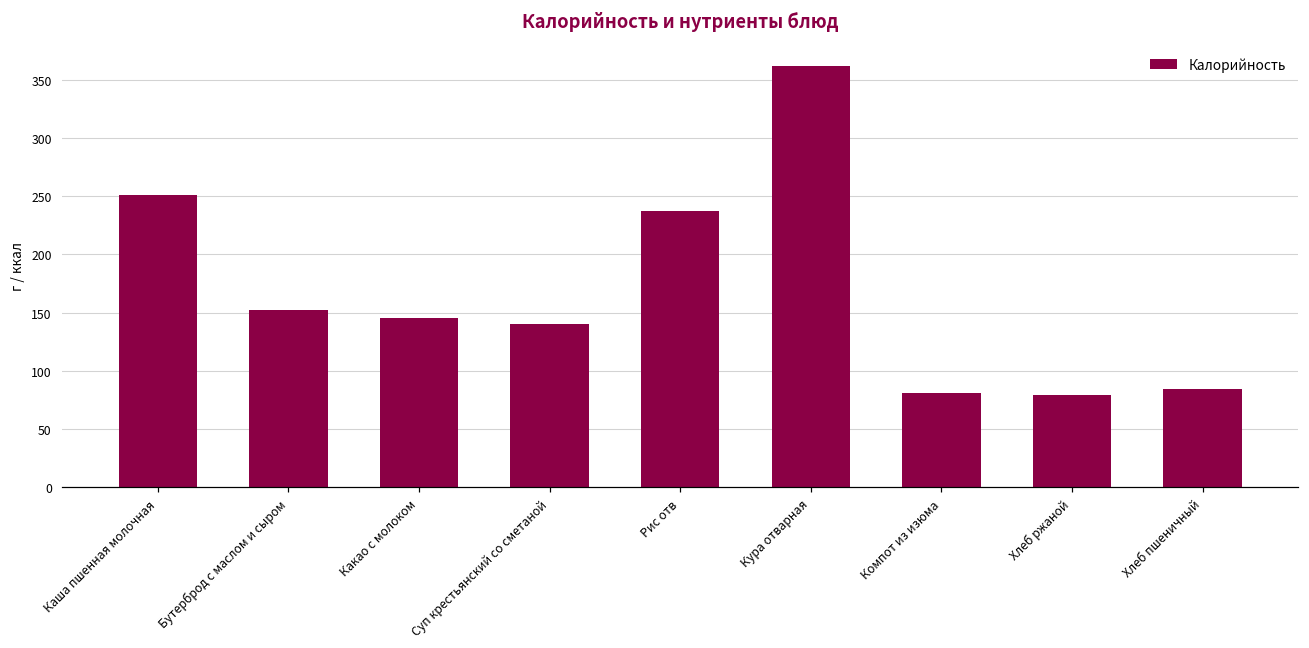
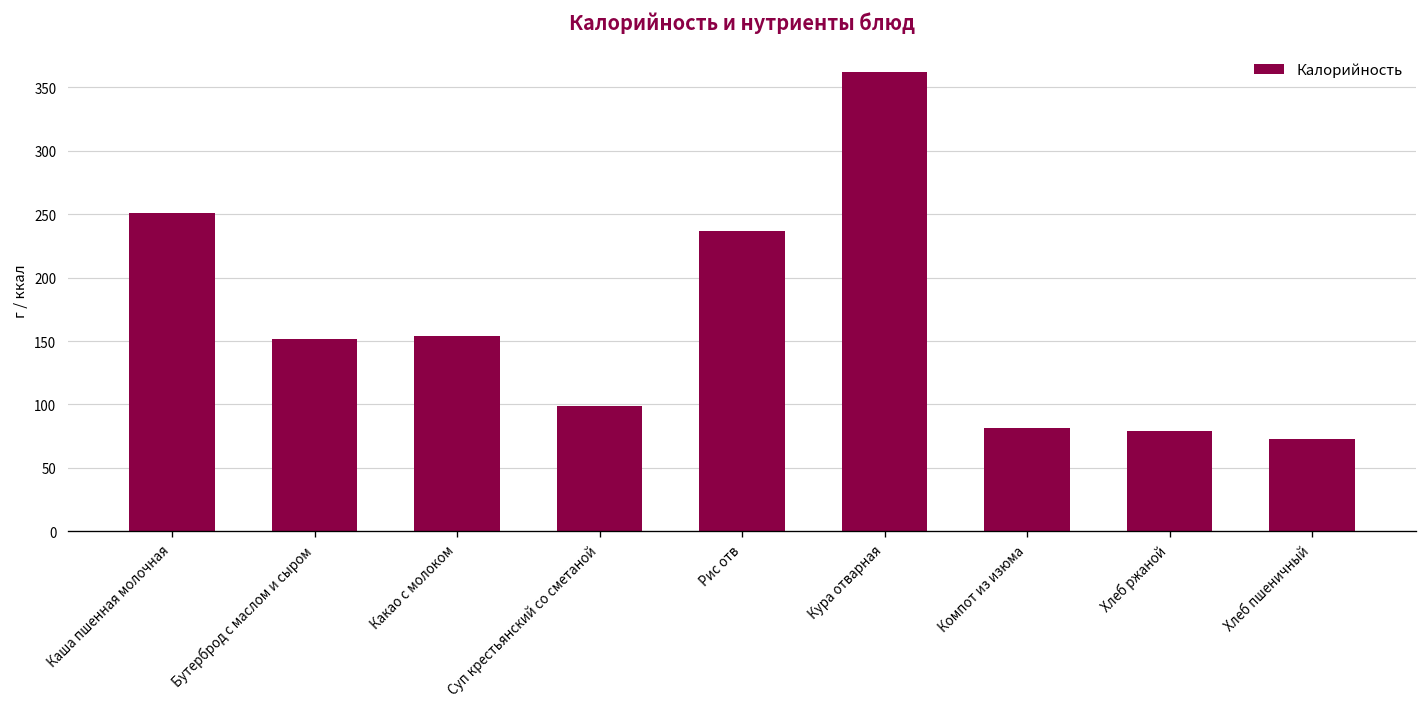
Какао с молоком: 145 -> 154
Суп крестьянский со сметаной: 141 -> 99
Хлеб пшеничный: 84 -> 73
